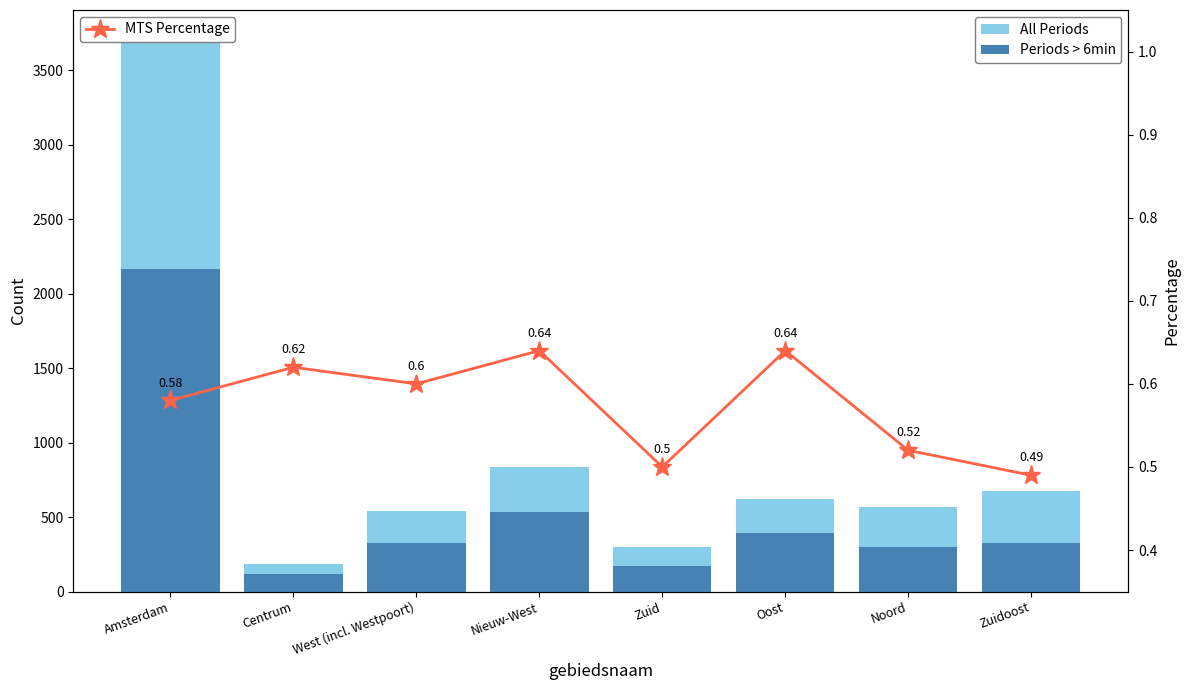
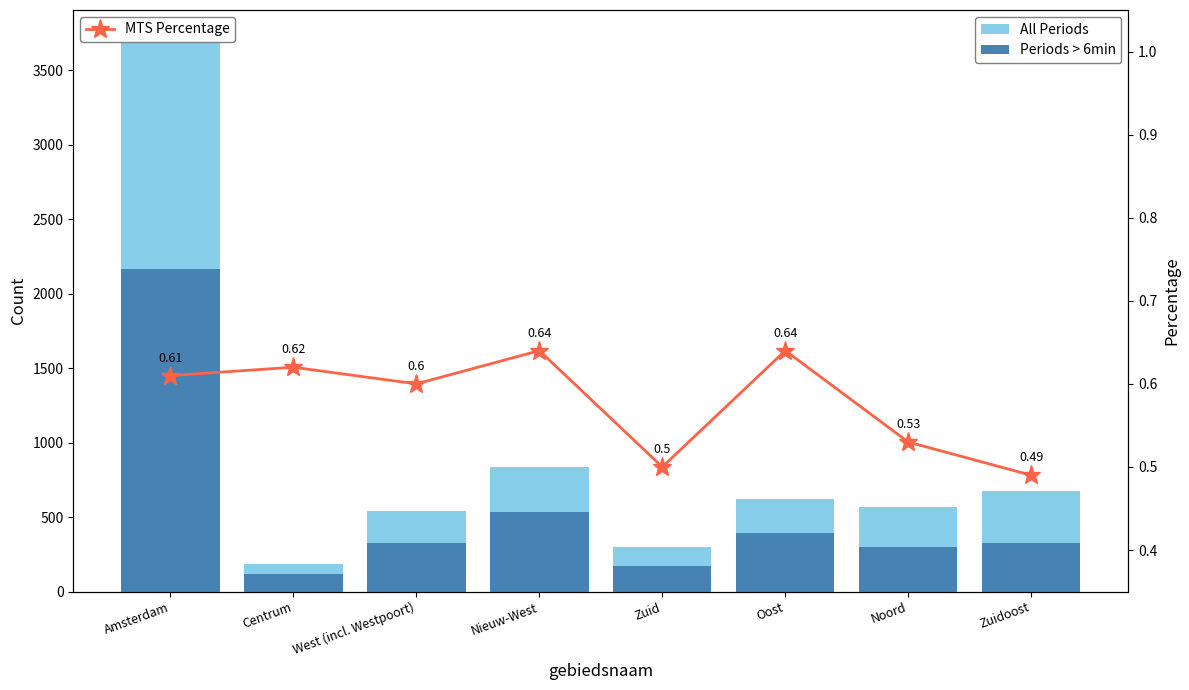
MTS Percentage, Amsterdam: 0.58 -> 0.61
MTS Percentage, Noord: 0.52 -> 0.53
